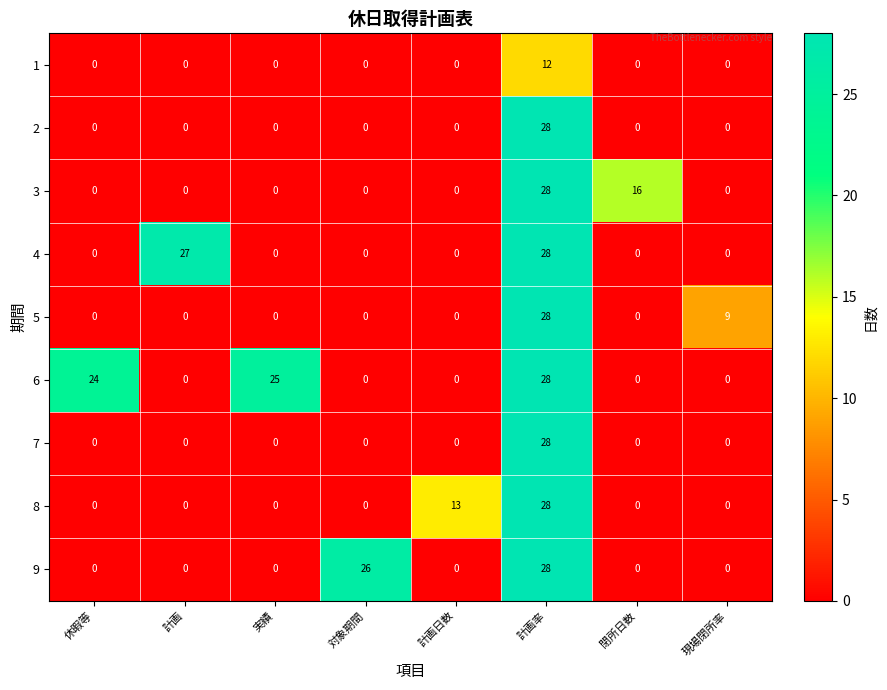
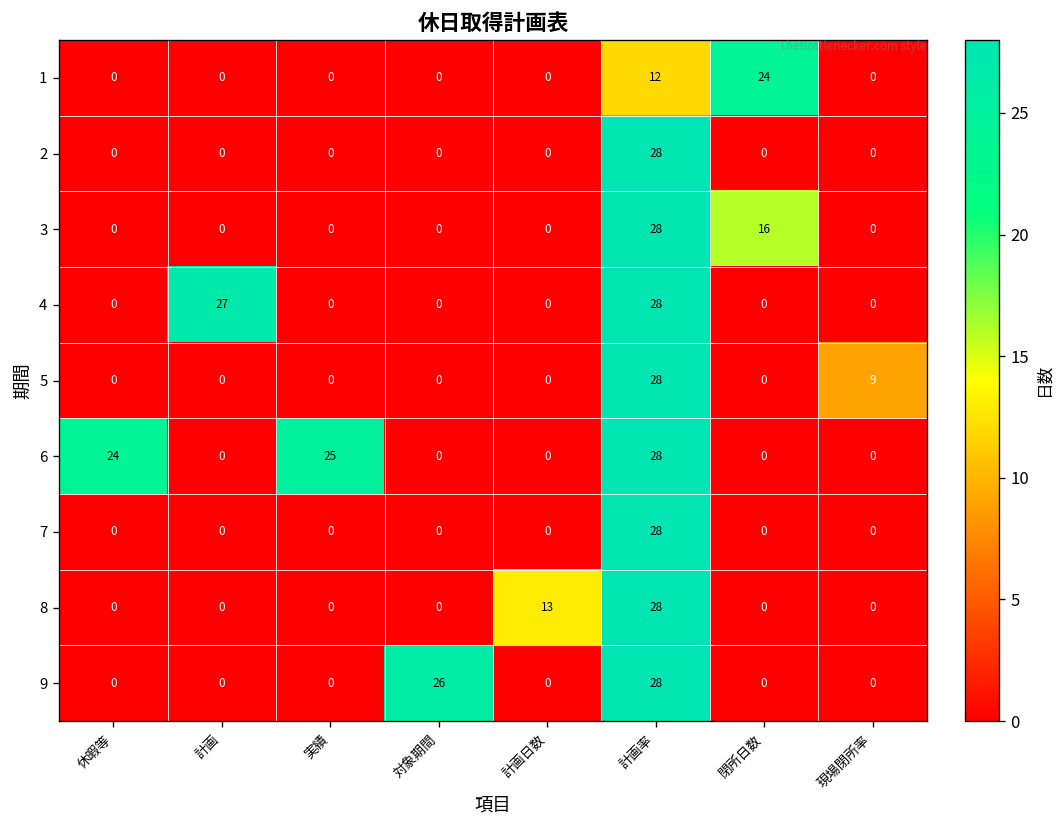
1, 閉所日数: 0 -> 24
